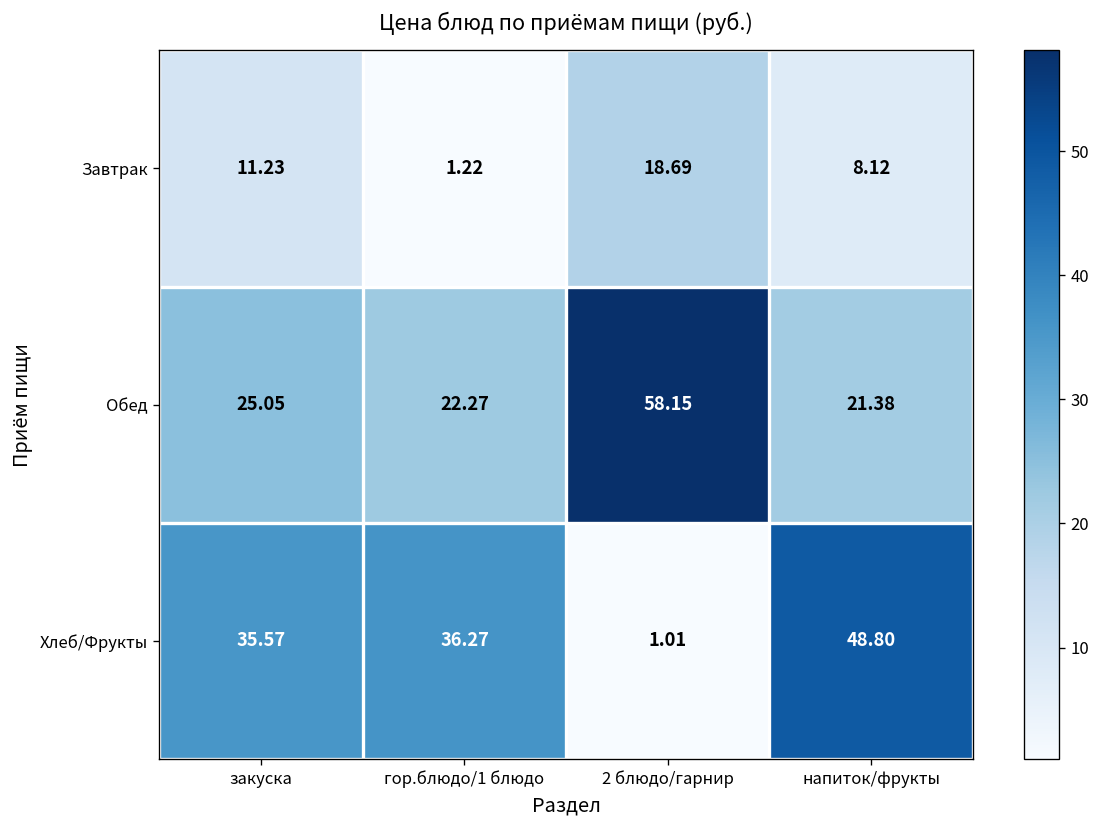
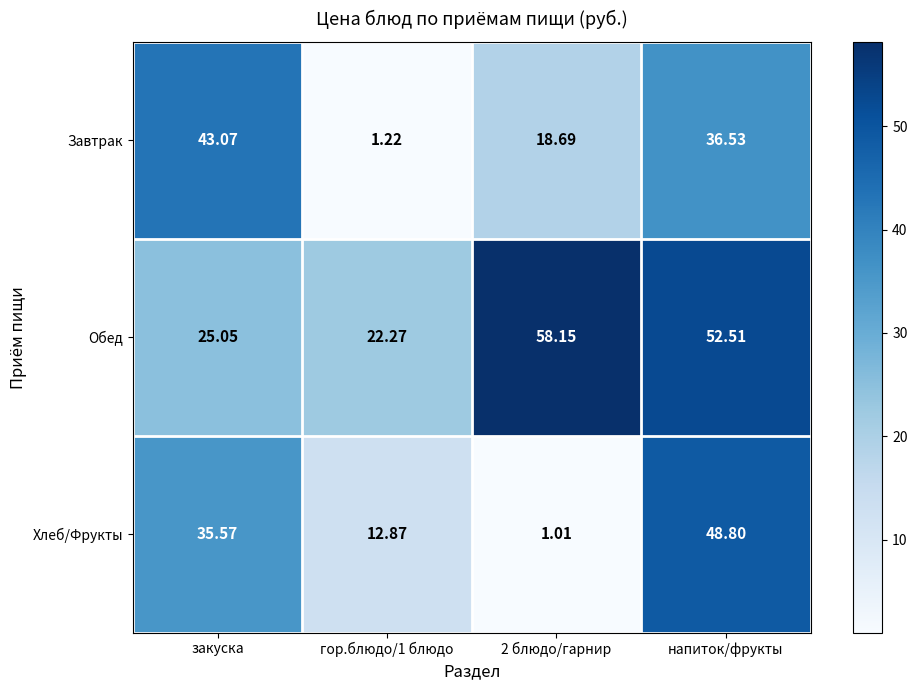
Завтрак, закуска: 11.23 -> 43.07
Завтрак, напиток/фрукты: 8.12 -> 36.53
Обед, напиток/фрукты: 21.38 -> 52.51
Хлеб/Фрукты, гор.блюдо/1 блюдо: 36.27 -> 12.87
